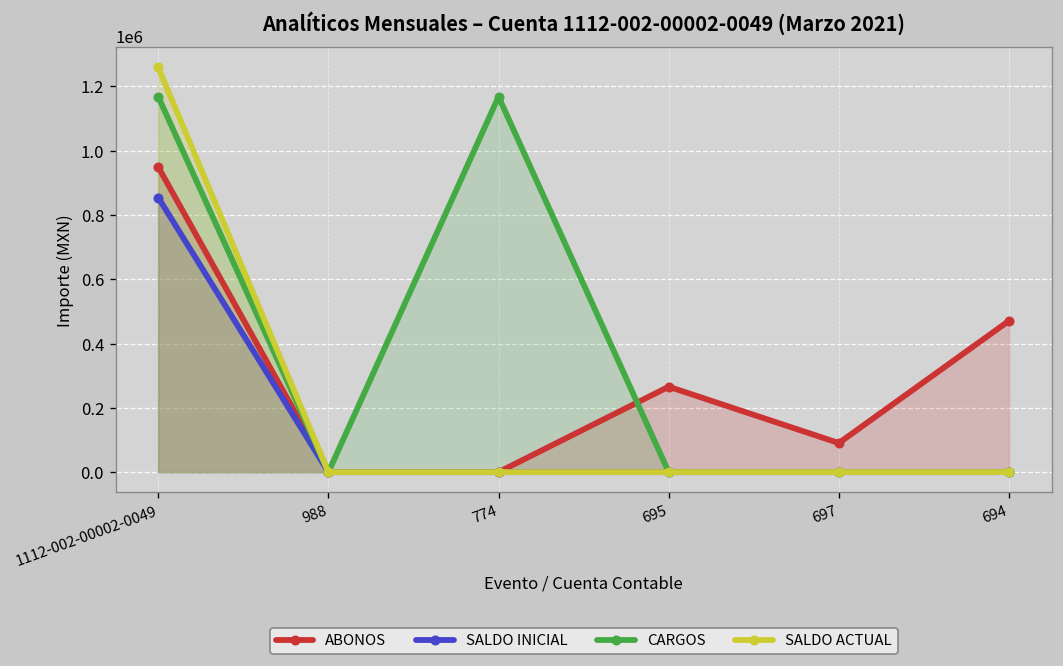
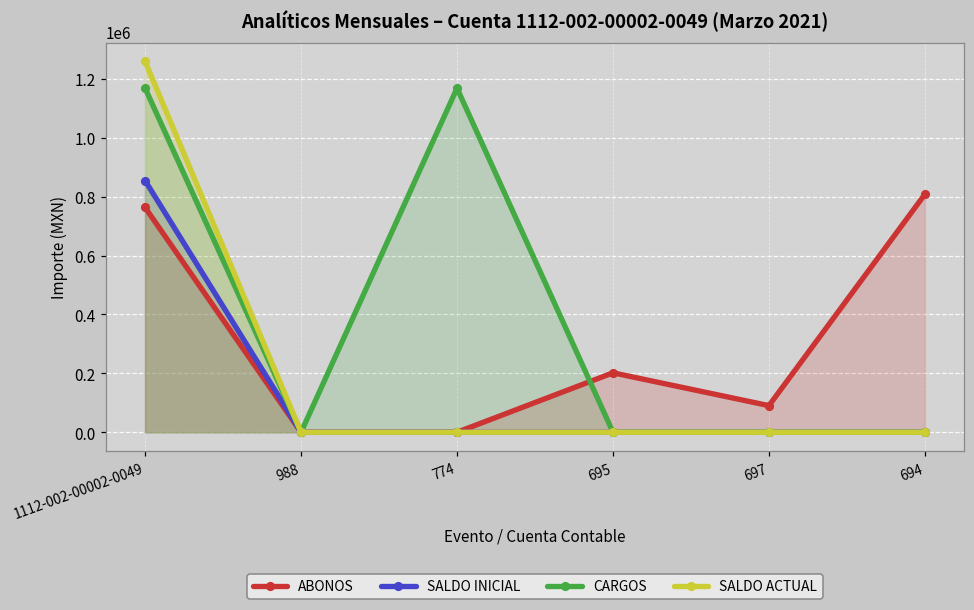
ABONOS, 1112-002-00002-0049: 950000 -> 760000
ABONOS, 695: 270000 -> 200000
ABONOS, 694: 470000 -> 810000
